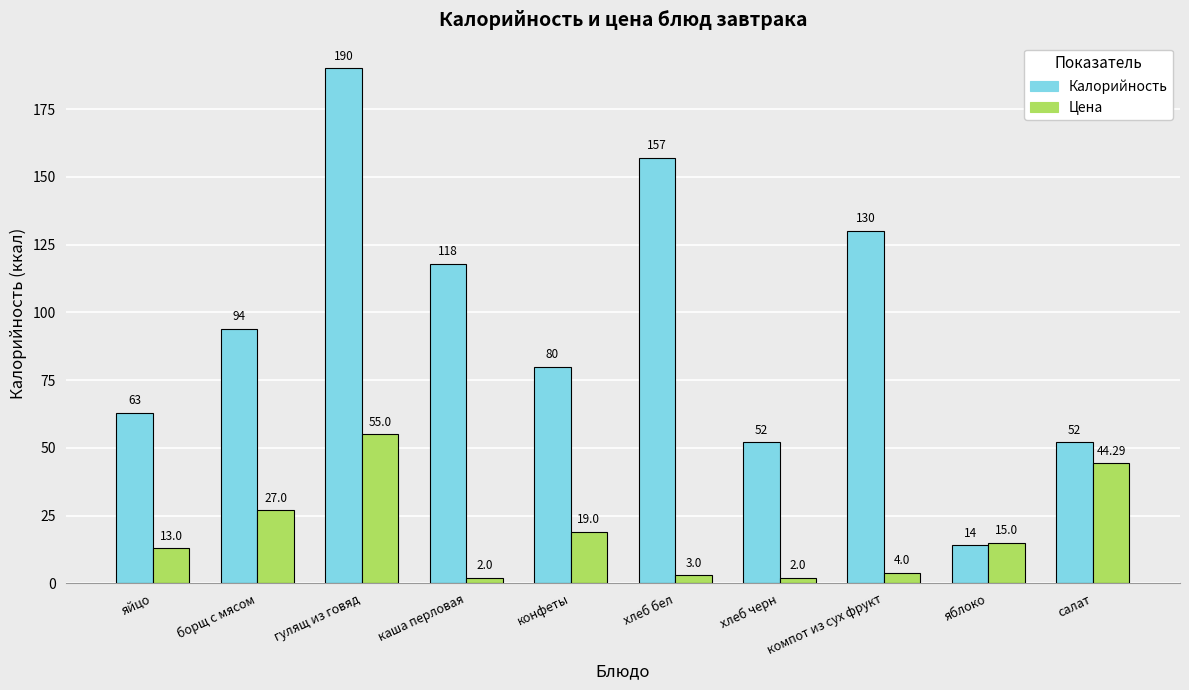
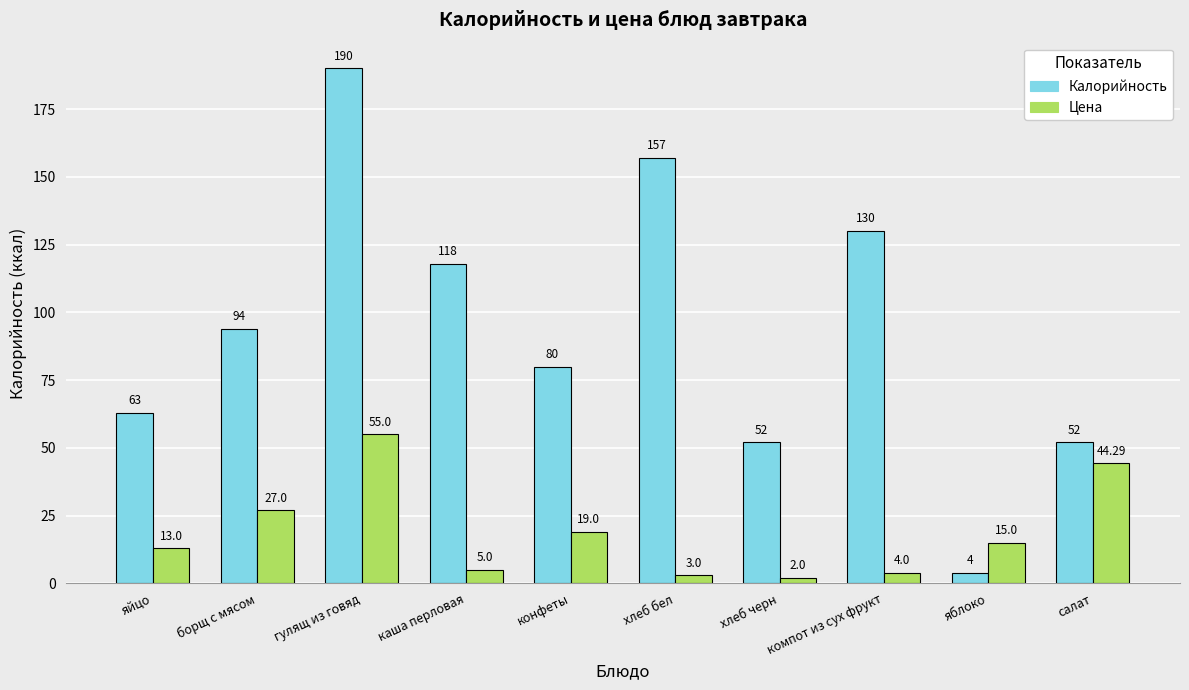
Цена, каша перловая: 2.0 -> 5.0
Калорийность, яблоко: 14 -> 4
